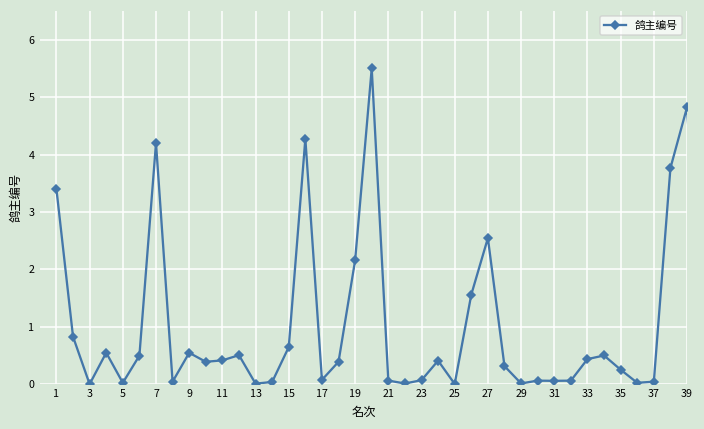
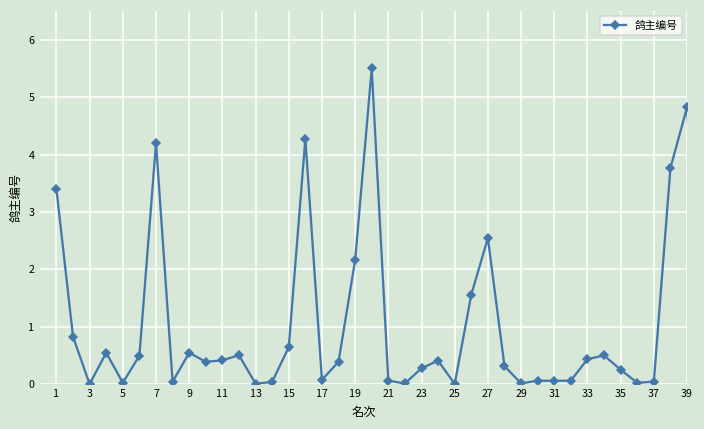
23: 0.1 -> 0.3
